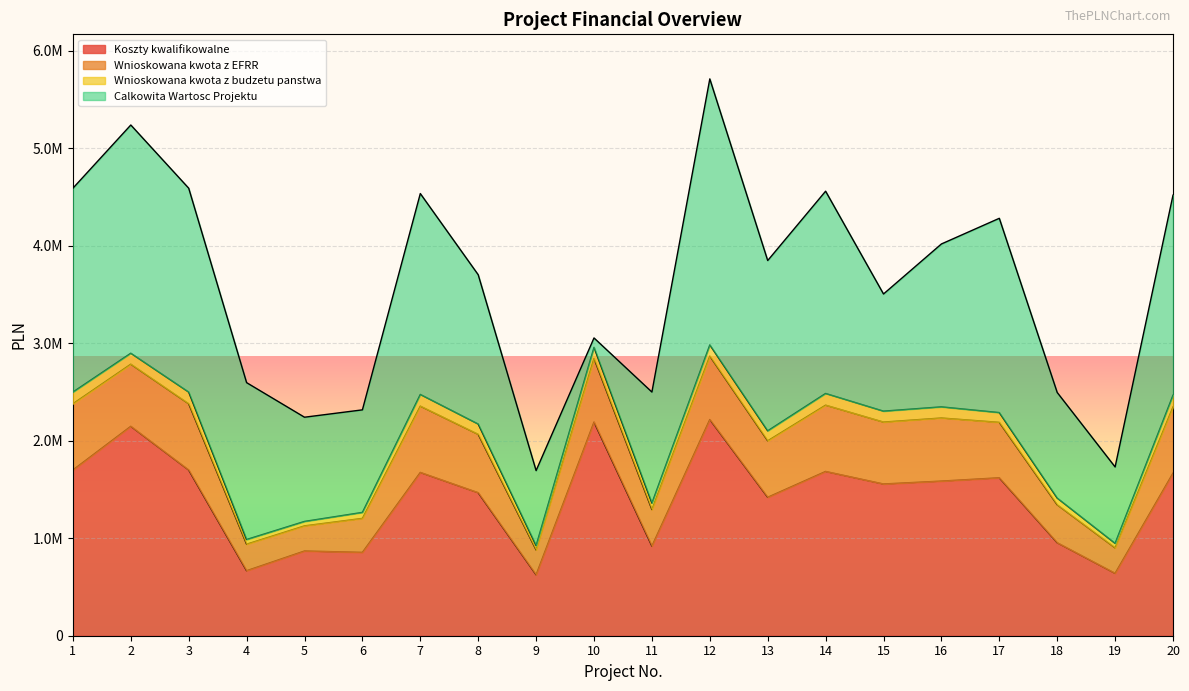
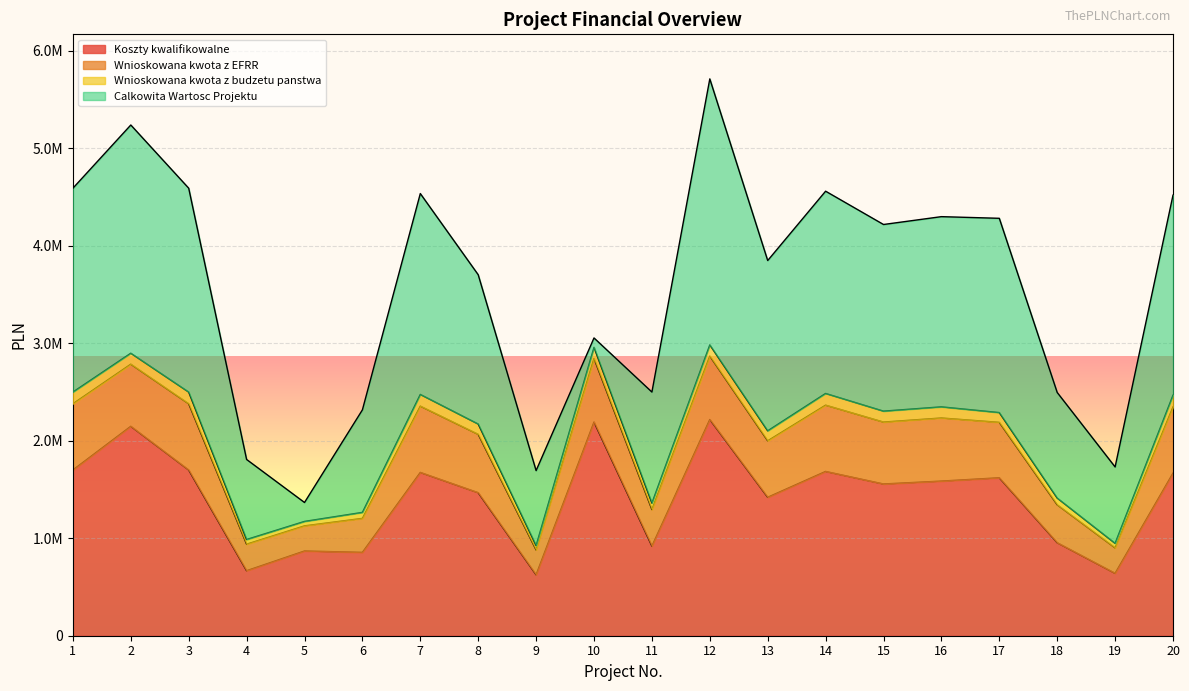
Calkowita Wartosc Projektu, 4: 1600000 -> 800000
Calkowita Wartosc Projektu, 5: 1100000 -> 200000
Calkowita Wartosc Projektu, 15: 1200000 -> 1900000
Calkowita Wartosc Projektu, 16: 1700000 -> 2000000
